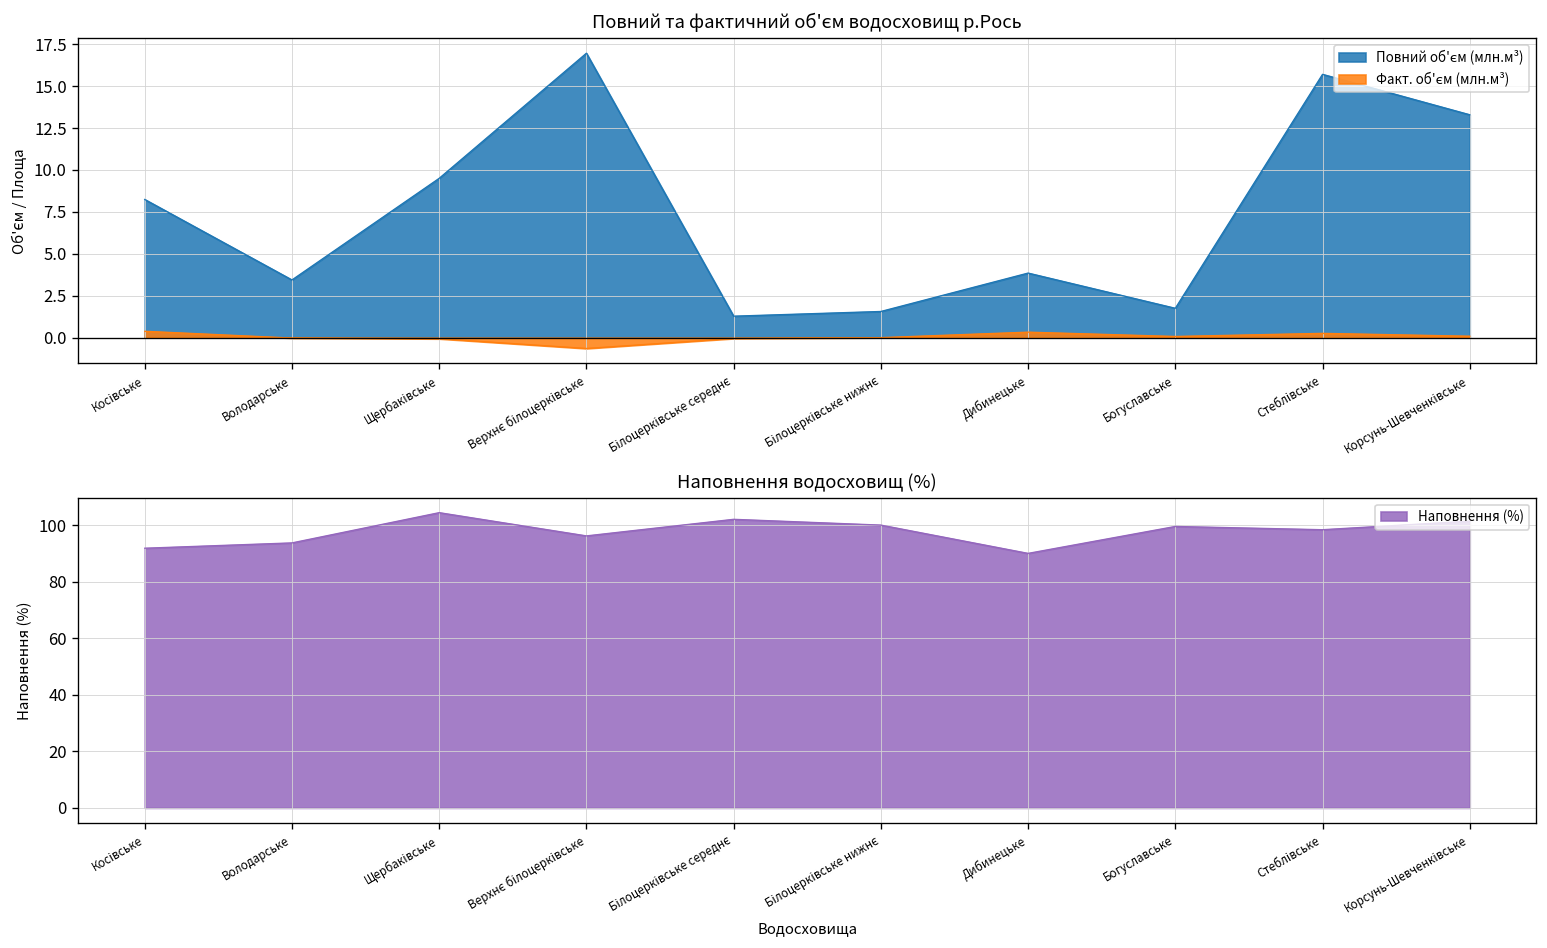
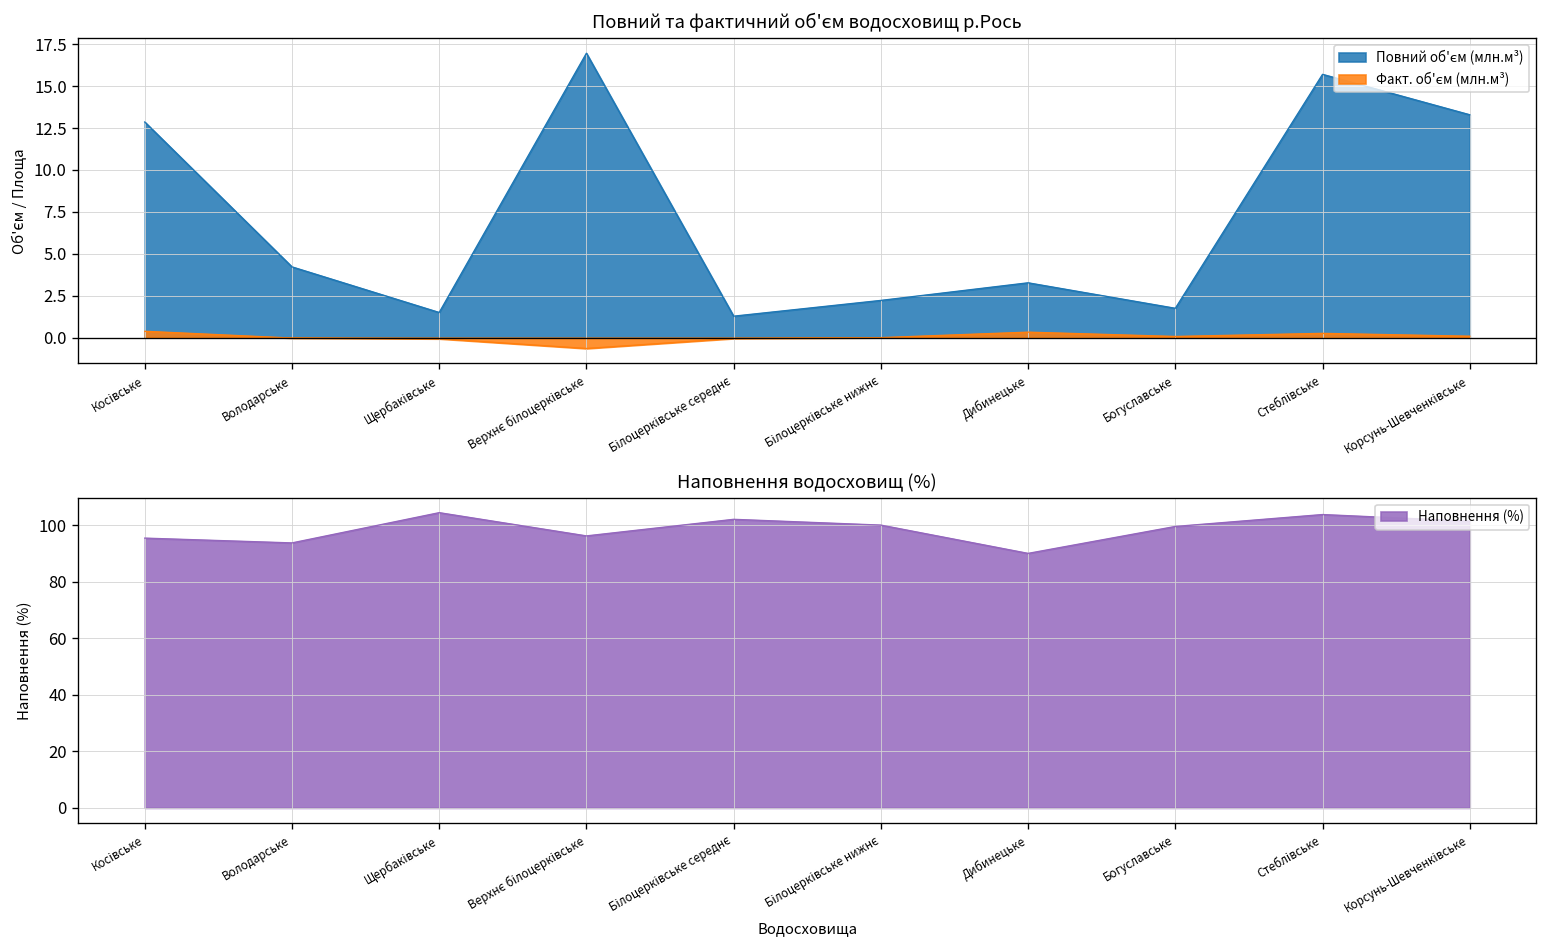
Повний та фактичний об'єм водосховищ р.Рось, Повний об'єм (млн.м³), Косівське: 8.2 -> 12.9
Повний та фактичний об'єм водосховищ р.Рось, Повний об'єм (млн.м³), Володарське: 3.4 -> 4.2
Повний та фактичний об'єм водосховищ р.Рось, Повний об'єм (млн.м³), Щербаківське: 9.5 -> 1.5
Повний та фактичний об'єм водосховищ р.Рось, Повний об'єм (млн.м³), Білоцерківське нижнє: 1.6 -> 2.2
Повний та фактичний об'єм водосховищ р.Рось, Повний об'єм (млн.м³), Дибинецьке: 3.9 -> 3.3
Наповнення водосховищ (%), Косівське: 92 -> 95
Наповнення водосховищ (%), Стеблівське: 98 -> 104
